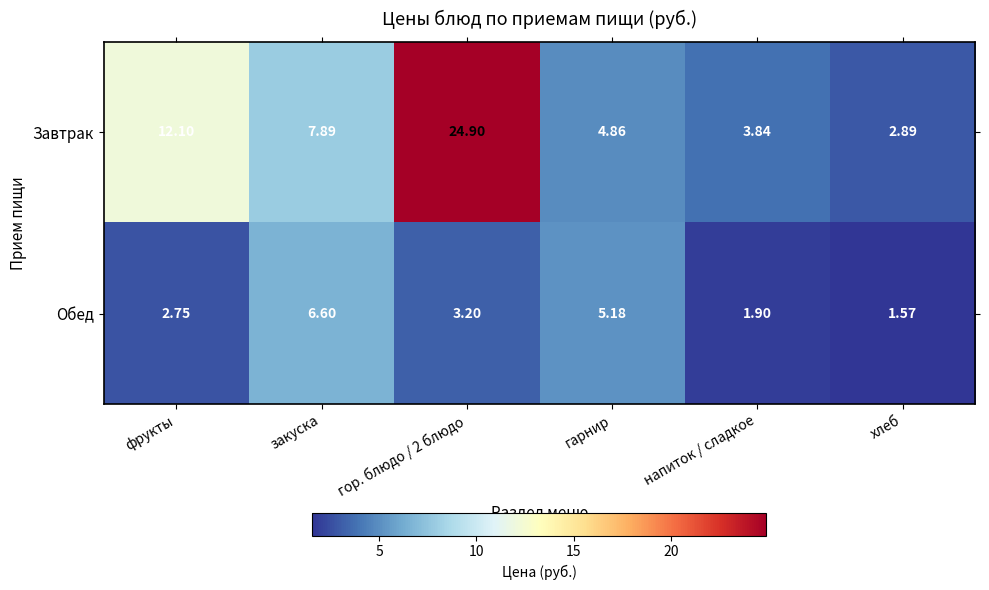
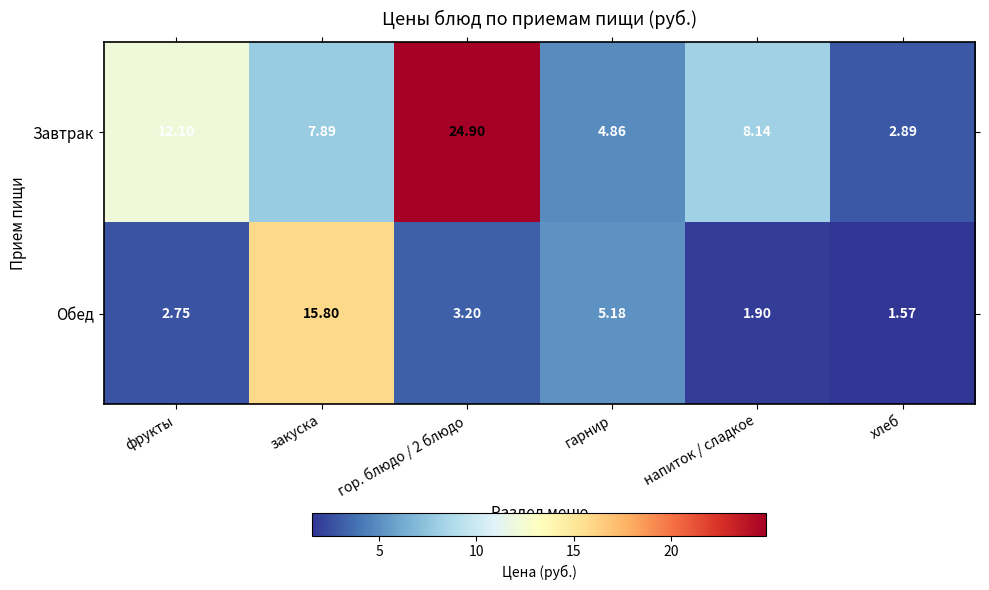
Завтрак, напиток / сладкое: 3.84 -> 8.14
Обед, закуска: 6.60 -> 15.80
